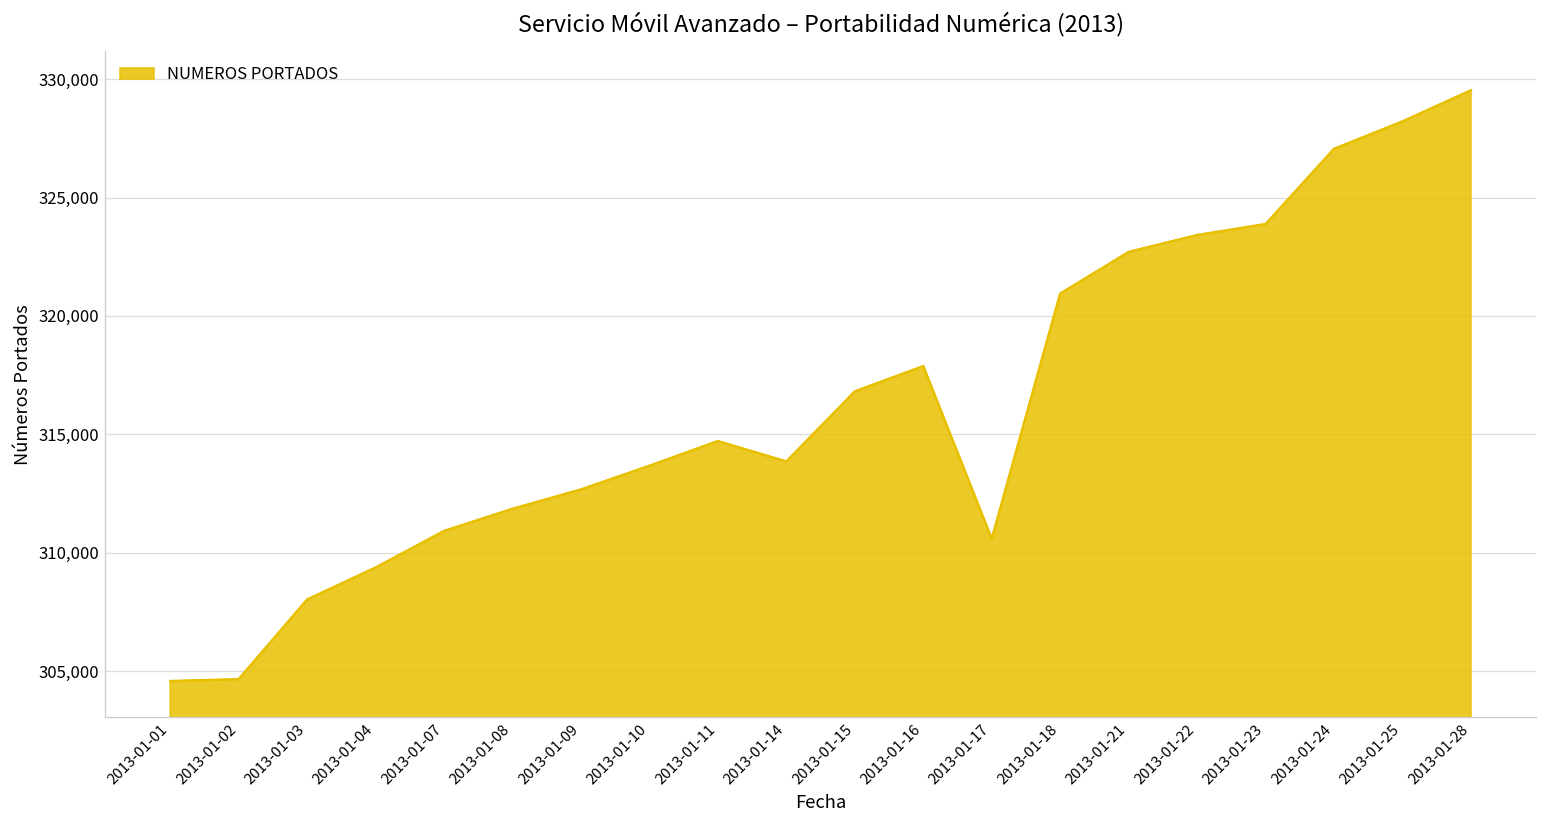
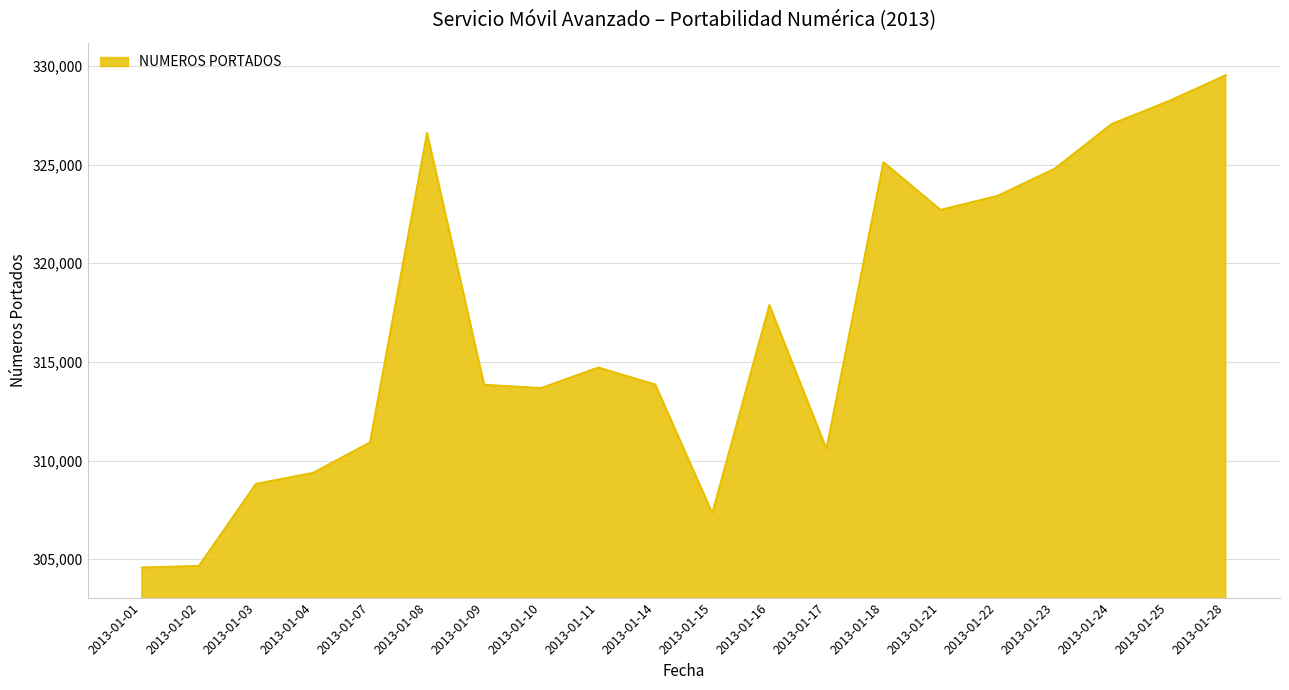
2013-01-03: 308,000 -> 308,800
2013-01-08: 311,900 -> 326,600
2013-01-09: 312,700 -> 313,800
2013-01-15: 316,800 -> 307,300
2013-01-18: 320,900 -> 325,100
2013-01-23: 323,900 -> 324,800
